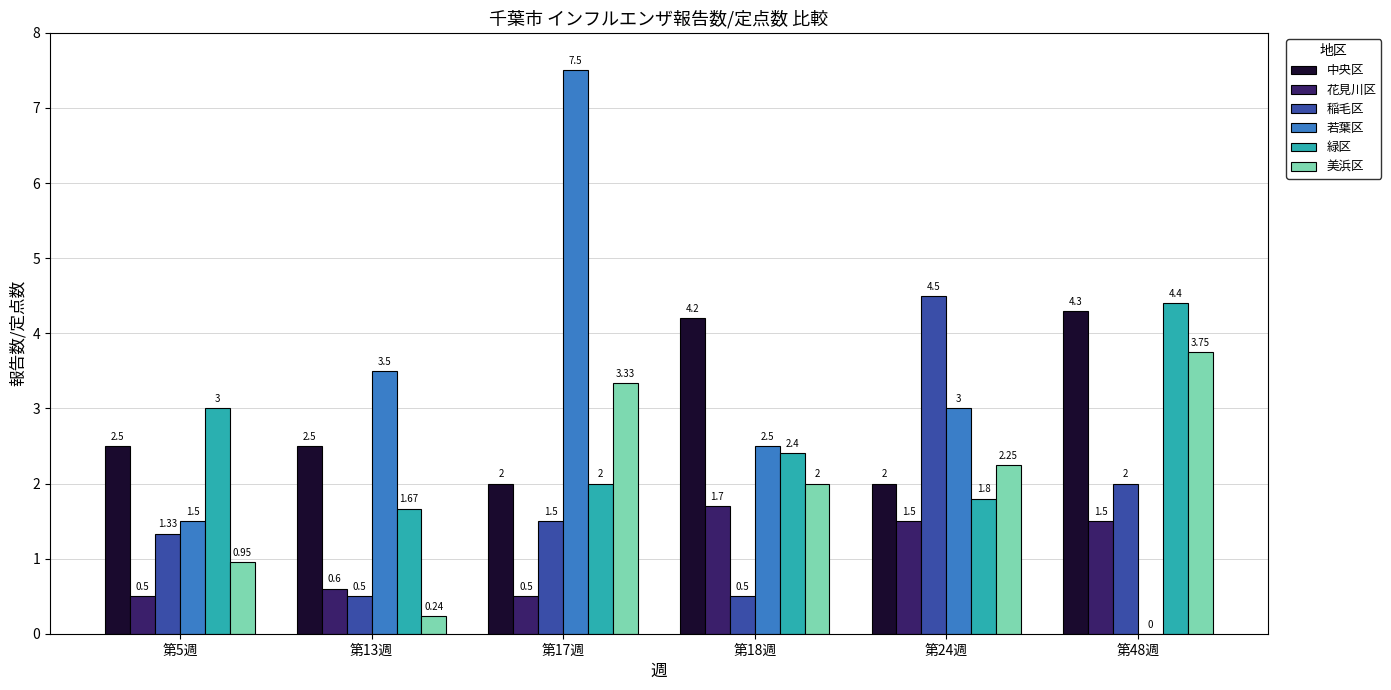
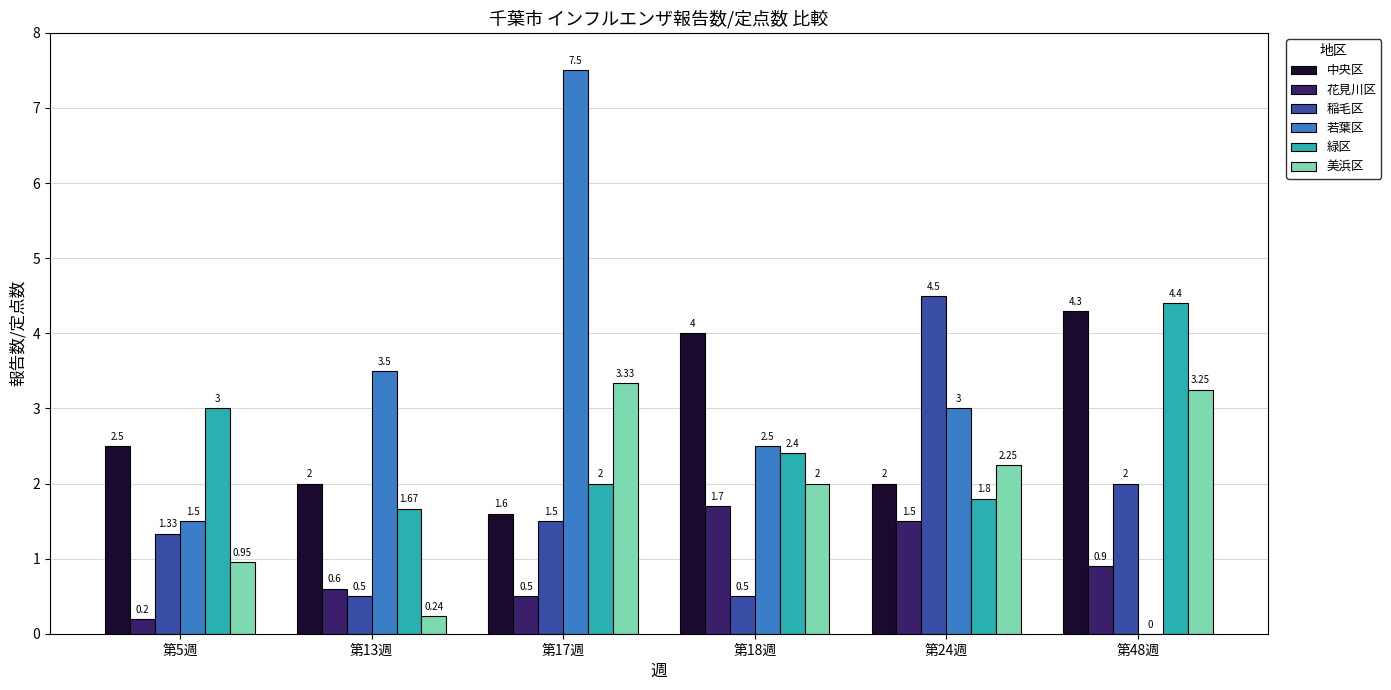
花見川区, 第5週: 0.5 -> 0.2
中央区, 第13週: 2.5 -> 2
中央区, 第17週: 2 -> 1.6
中央区, 第18週: 4.2 -> 4
花見川区, 第48週: 1.5 -> 0.9
美浜区, 第48週: 3.75 -> 3.25
